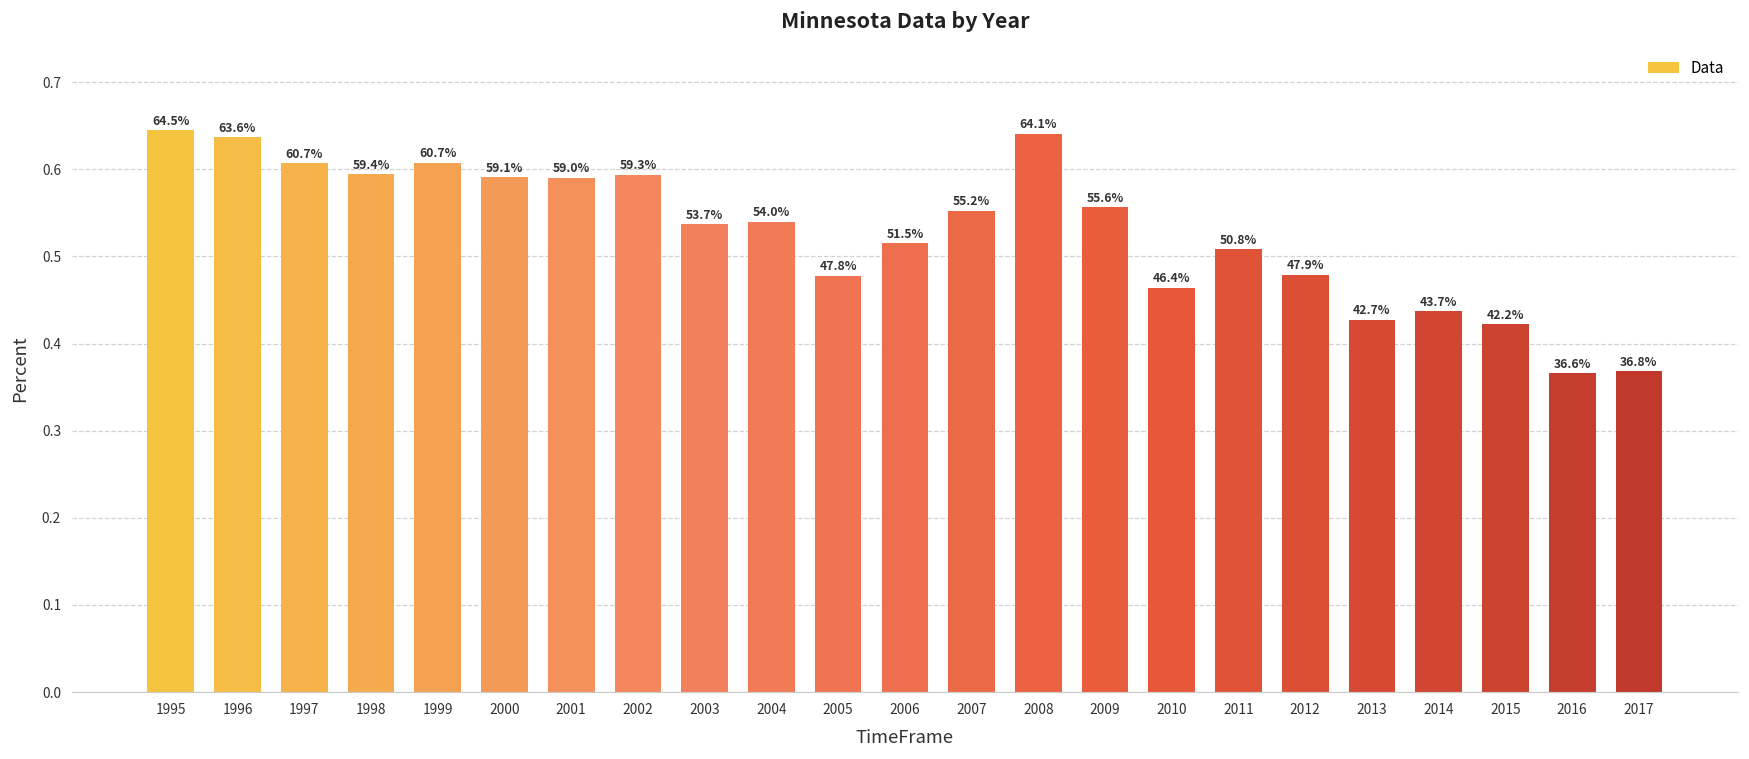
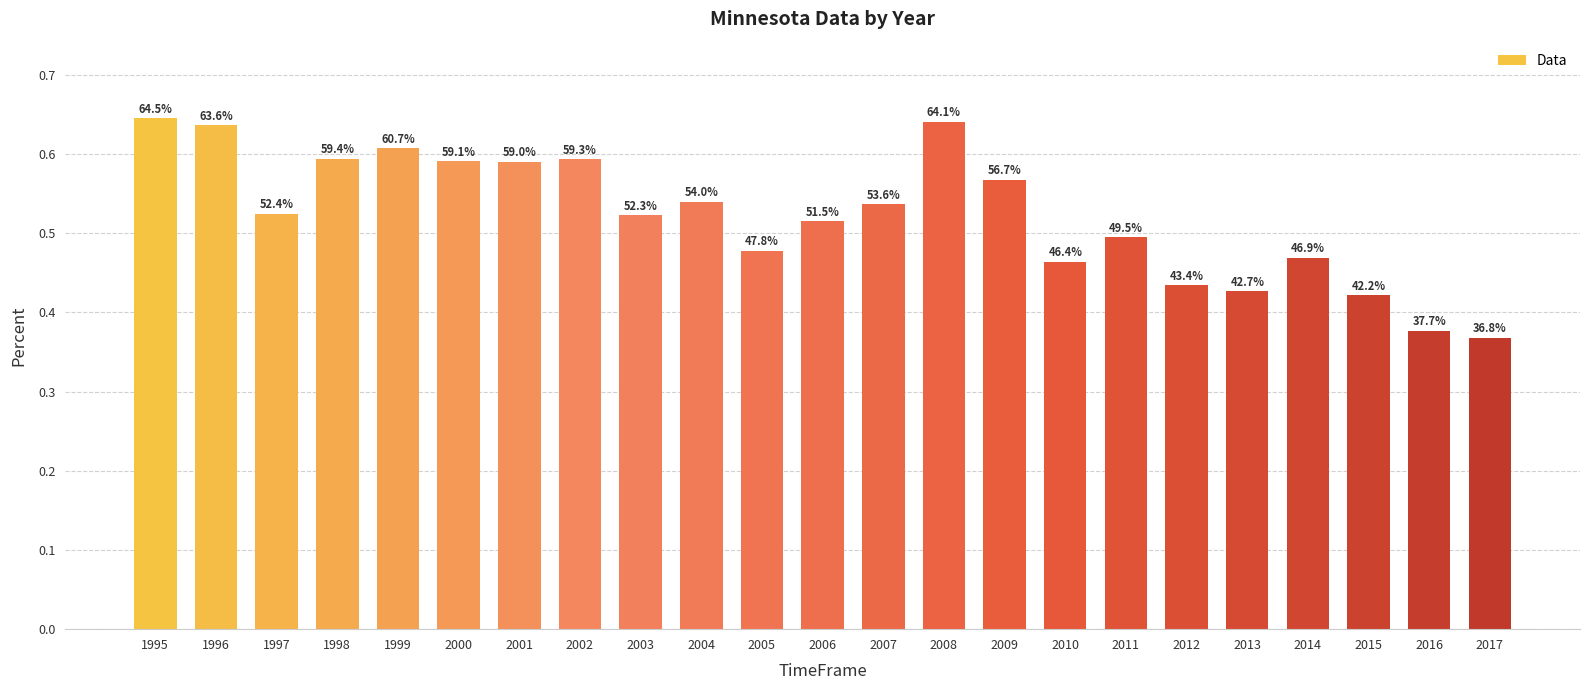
1997: 60.7% -> 52.4%
2003: 53.7% -> 52.3%
2007: 55.2% -> 53.6%
2009: 55.6% -> 56.7%
2011: 50.8% -> 49.5%
2012: 47.9% -> 43.4%
2014: 43.7% -> 46.9%
2016: 36.6% -> 37.7%
